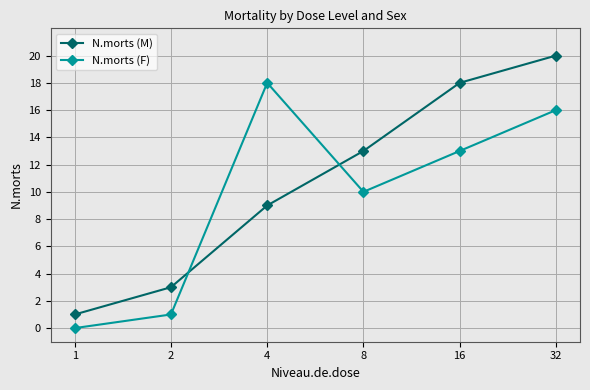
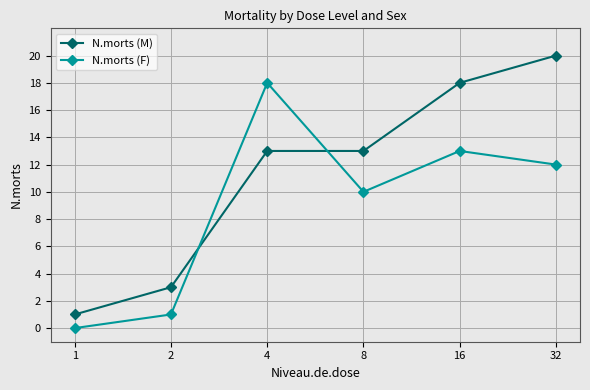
N.morts (M), 4: 9 -> 13
N.morts (F), 32: 16 -> 12
